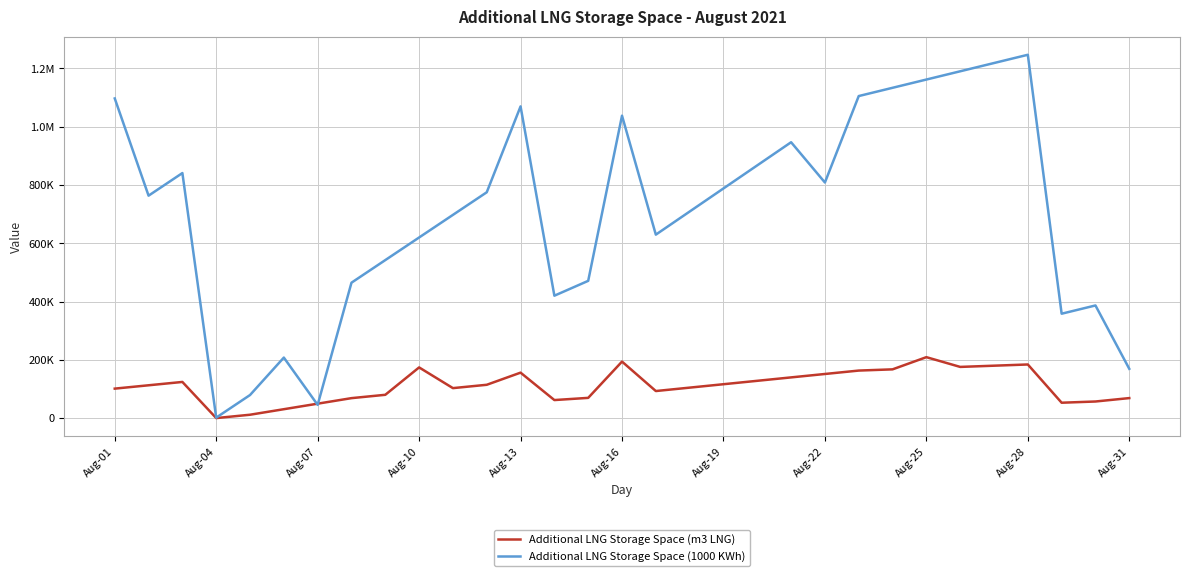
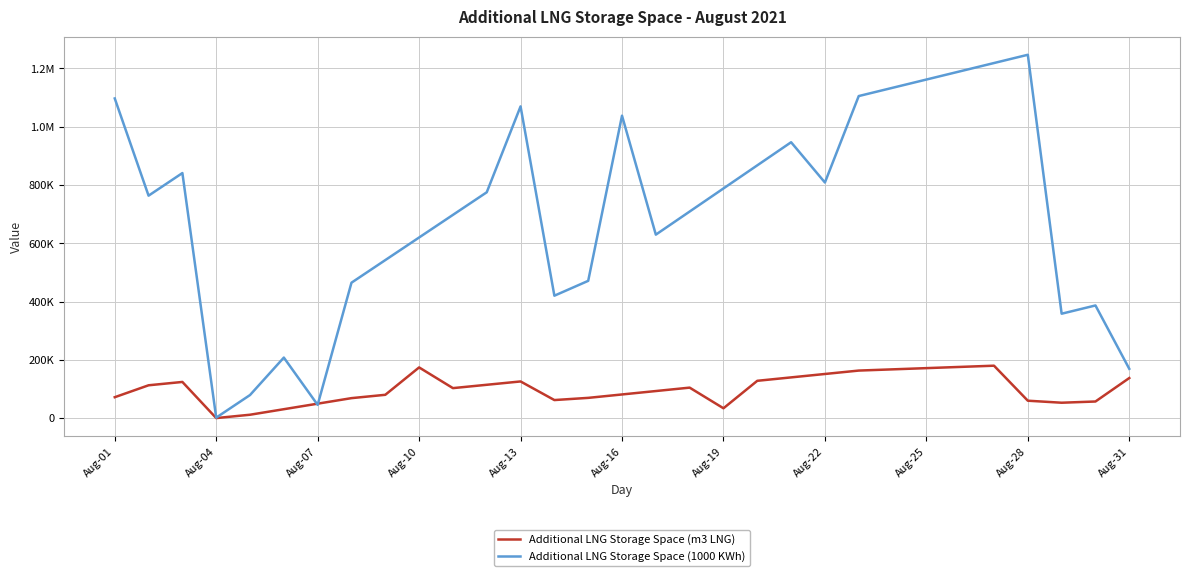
Additional LNG Storage Space (m3 LNG), Aug-01: 100000 -> 70000
Additional LNG Storage Space (m3 LNG), Aug-13: 160000 -> 130000
Additional LNG Storage Space (m3 LNG), Aug-16: 190000 -> 80000
Additional LNG Storage Space (m3 LNG), Aug-19: 120000 -> 30000
Additional LNG Storage Space (m3 LNG), Aug-25: 210000 -> 170000
Additional LNG Storage Space (m3 LNG), Aug-28: 180000 -> 60000
Additional LNG Storage Space (m3 LNG), Aug-31: 70000 -> 140000
